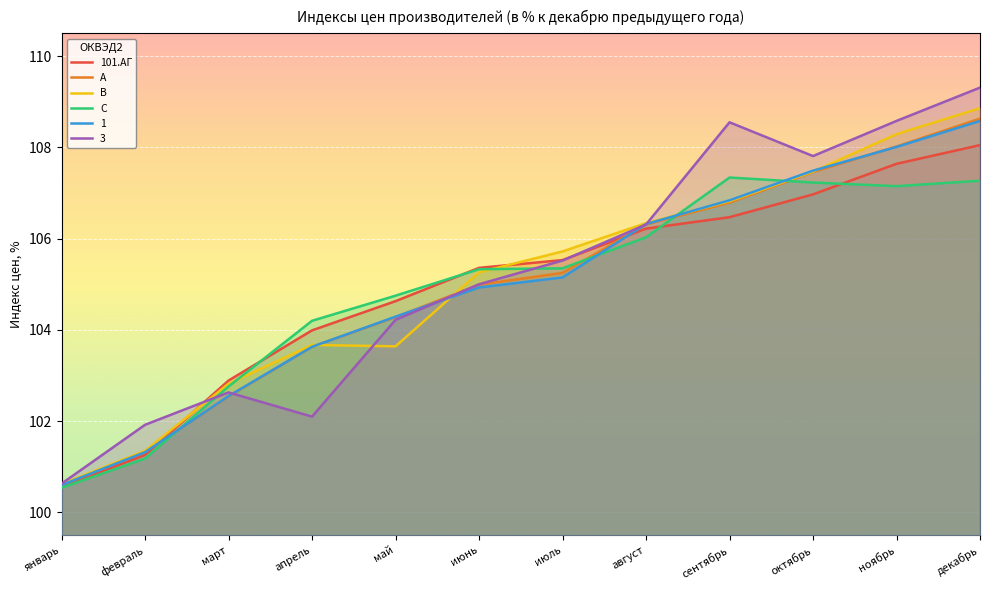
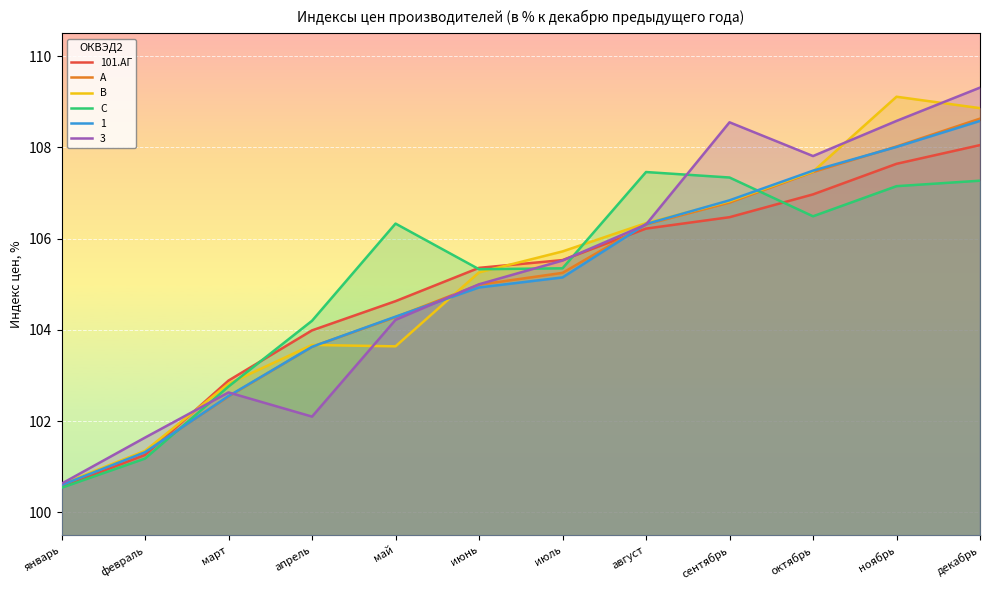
3, февраль: 101.9 -> 101.6
C, май: 104.8 -> 106.3
C, август: 106.0 -> 107.5
C, октябрь: 107.2 -> 106.5
B, ноябрь: 108.3 -> 109.1
